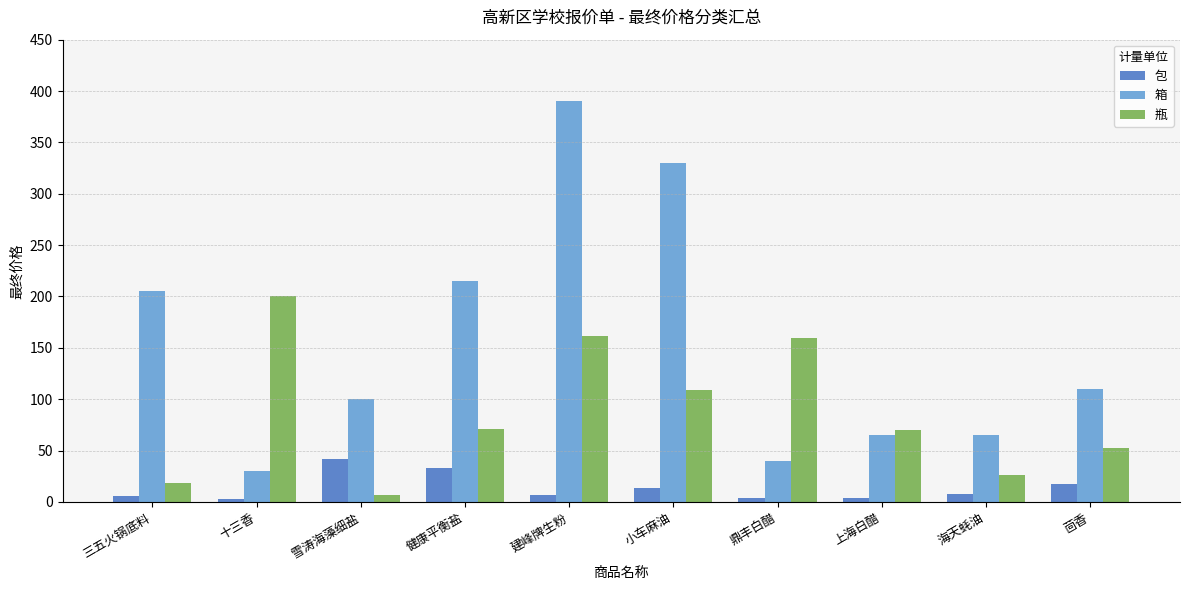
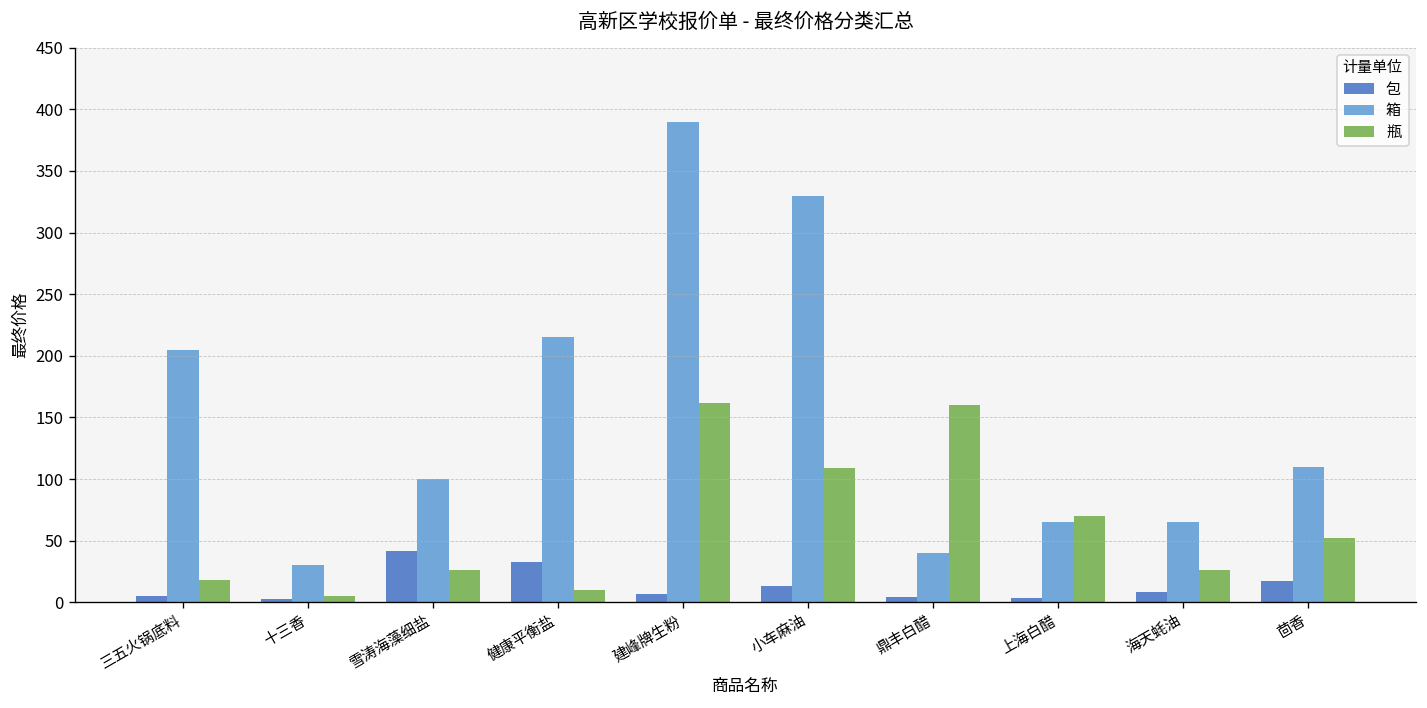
瓶, 十三香: 200 -> 5
瓶, 雪涛海藻细盐: 7 -> 27
瓶, 健康平衡盐: 71 -> 10
